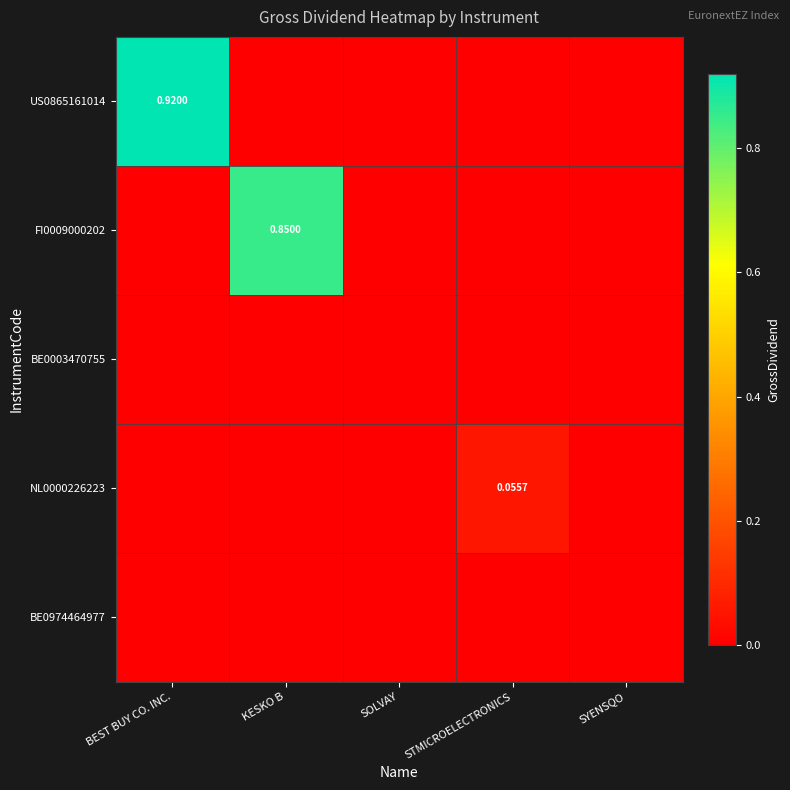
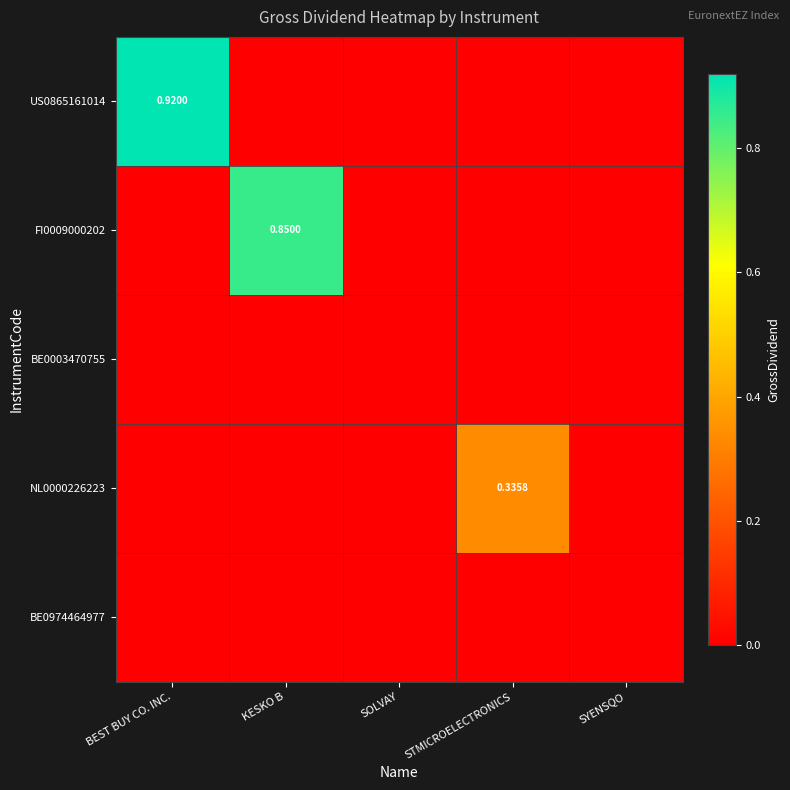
NL0000226223, STMICROELECTRONICS: 0.0557 -> 0.3358
